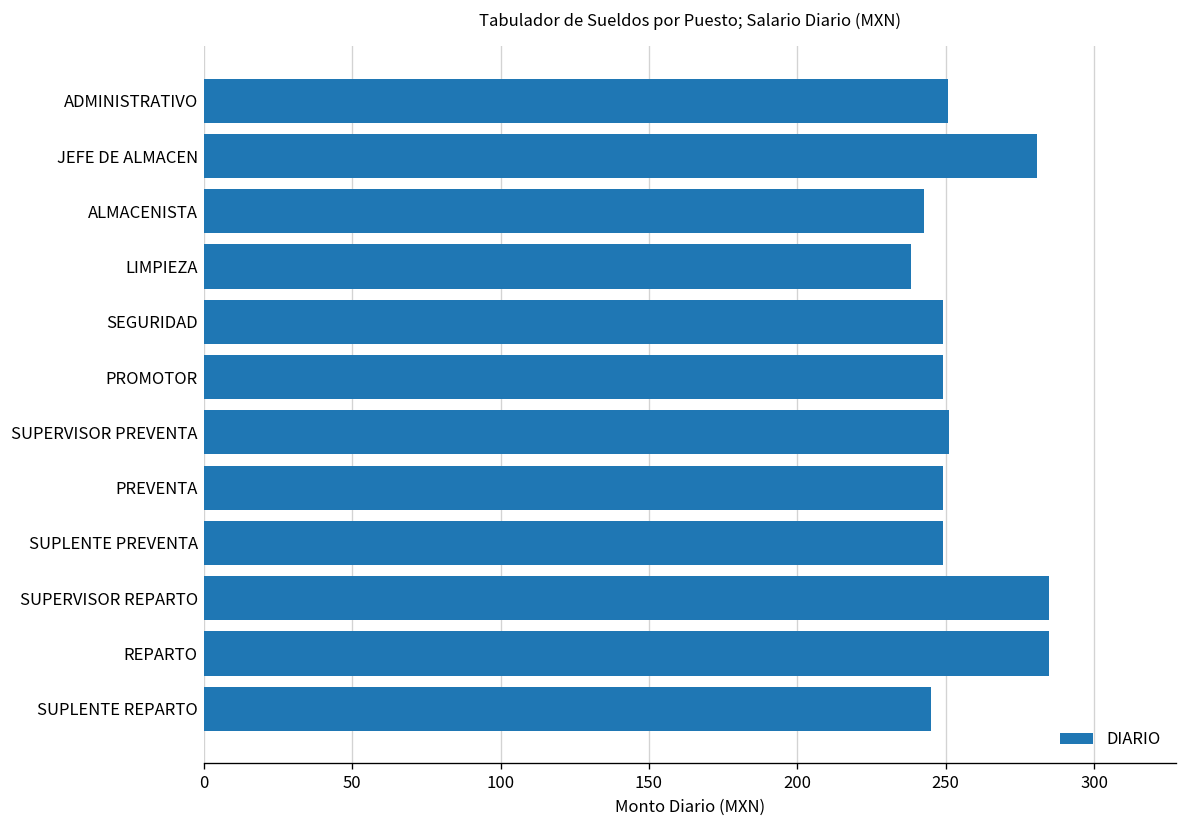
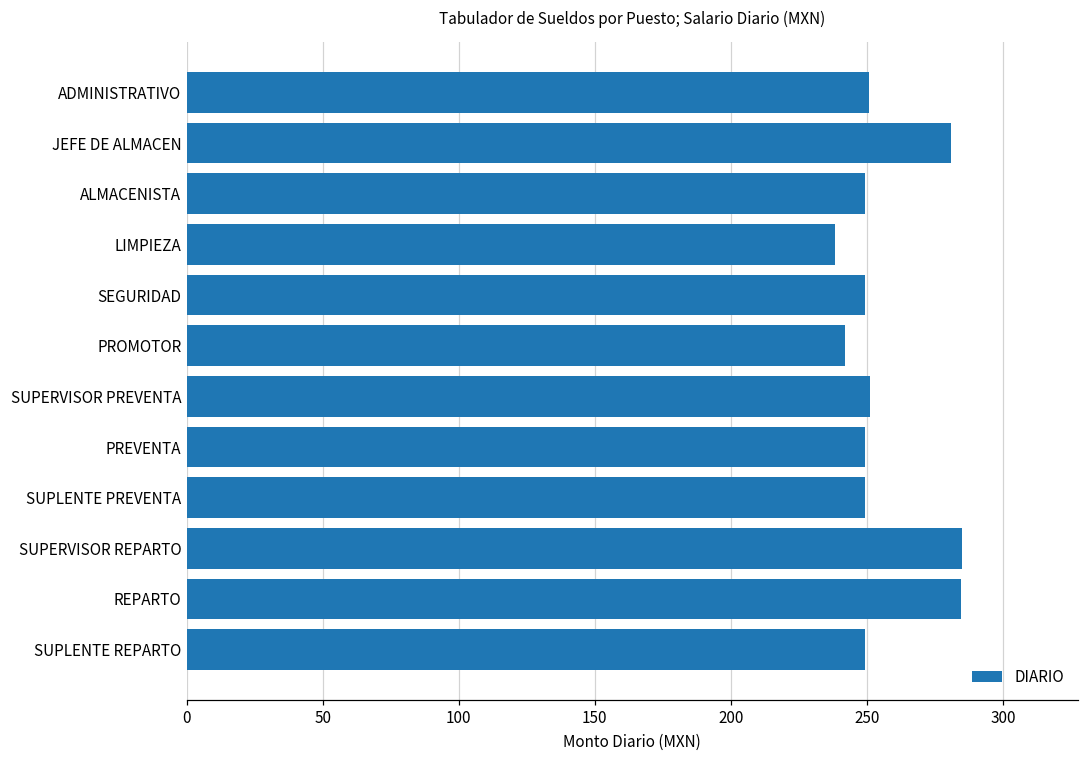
ALMACENISTA: 243 -> 249
PROMOTOR: 249 -> 242
SUPLENTE REPARTO: 245 -> 249
